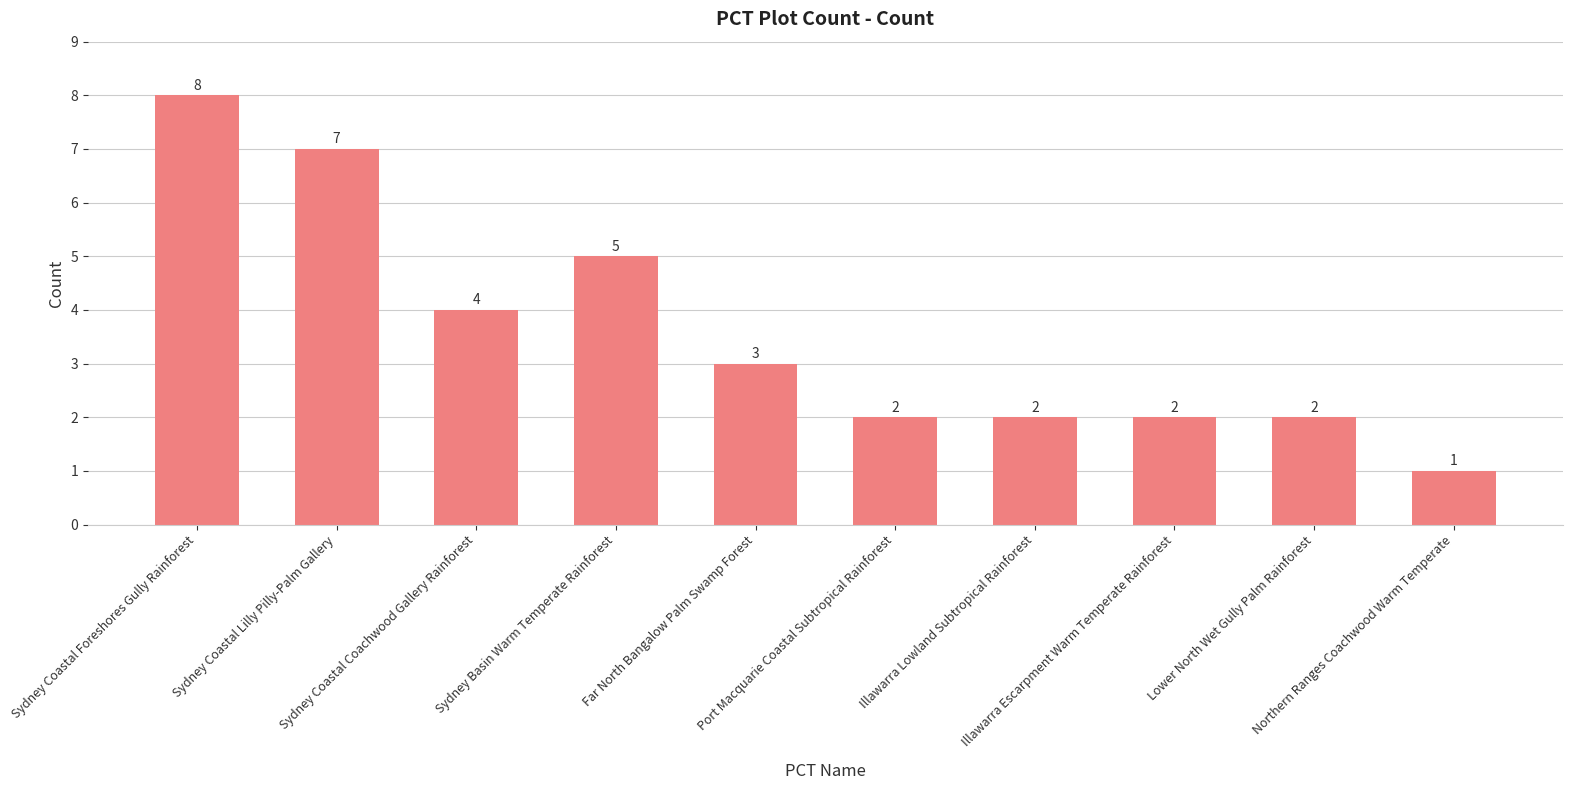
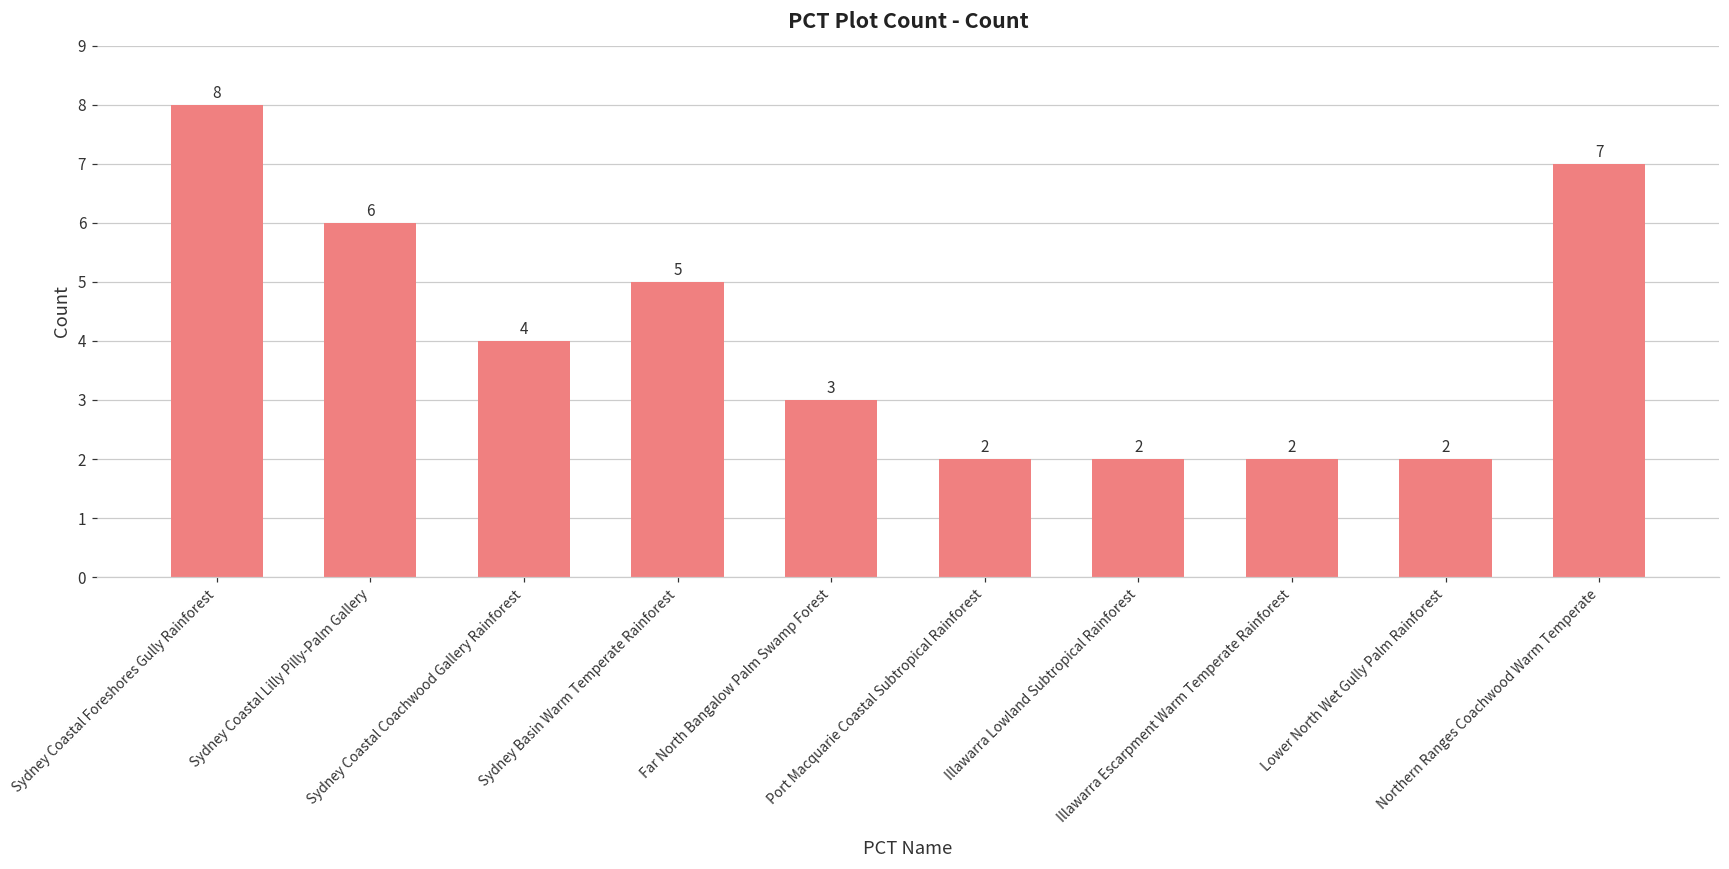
Sydney Coastal Lilly Pilly-Palm Gallery: 7 -> 6
Northern Ranges Coachwood Warm Temperate: 1 -> 7
